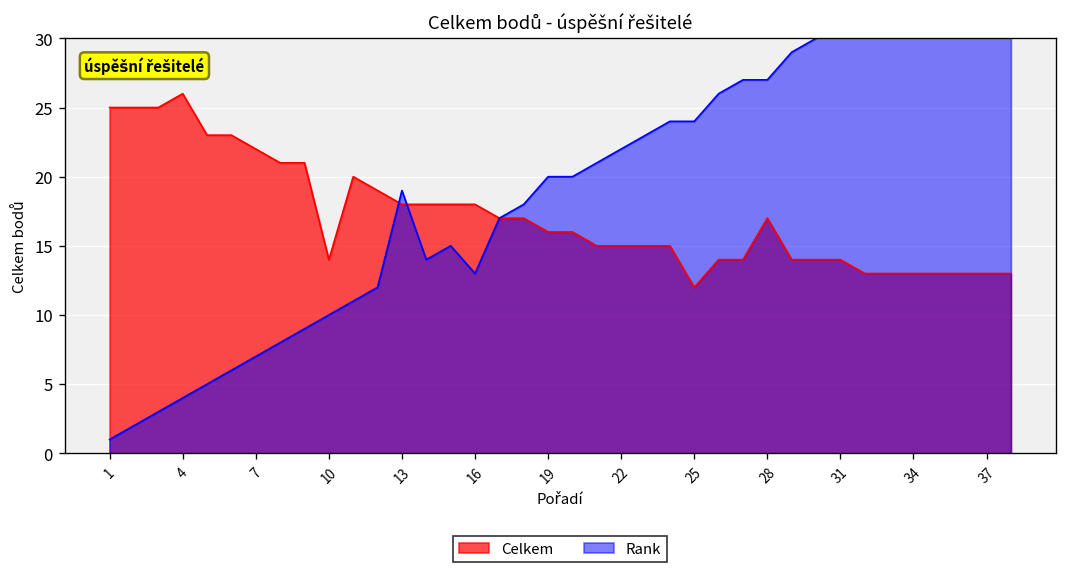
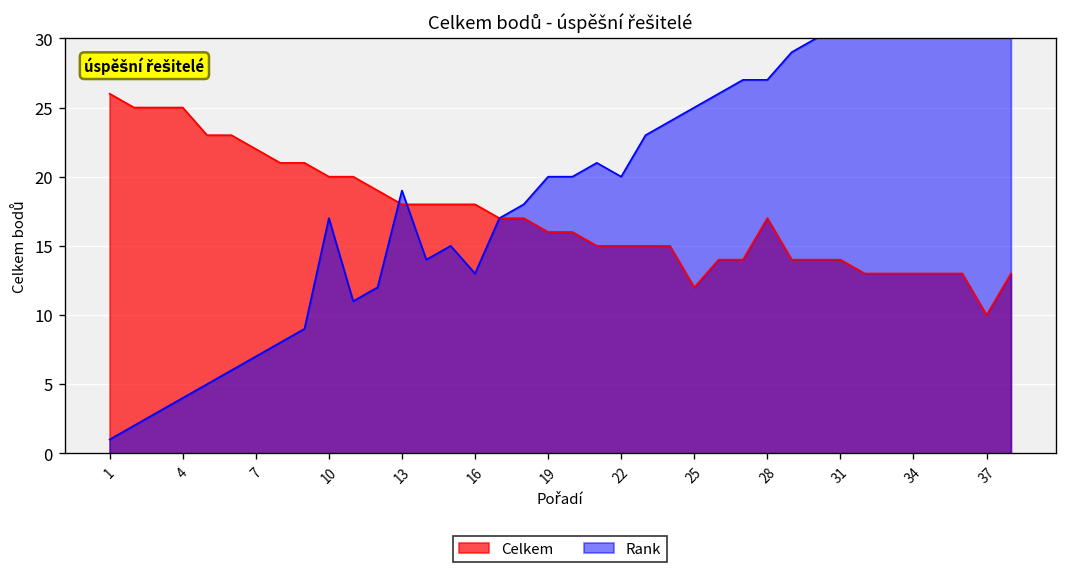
Celkem, 1: 25 -> 26
Celkem, 4: 26 -> 25
Celkem, 10: 14 -> 20
Rank, 10: 10 -> 17
Rank, 22: 22 -> 20
Rank, 25: 24 -> 25
Celkem, 37: 13 -> 10
